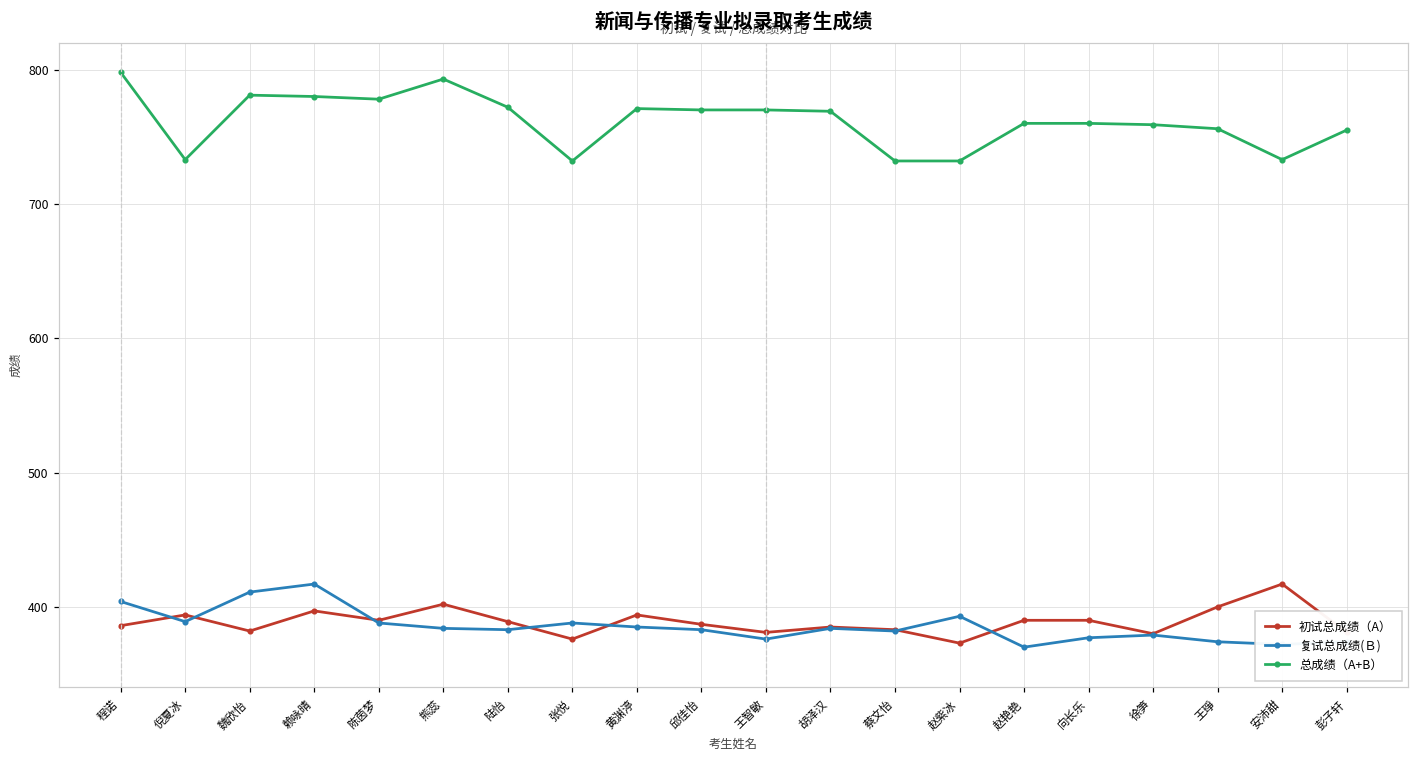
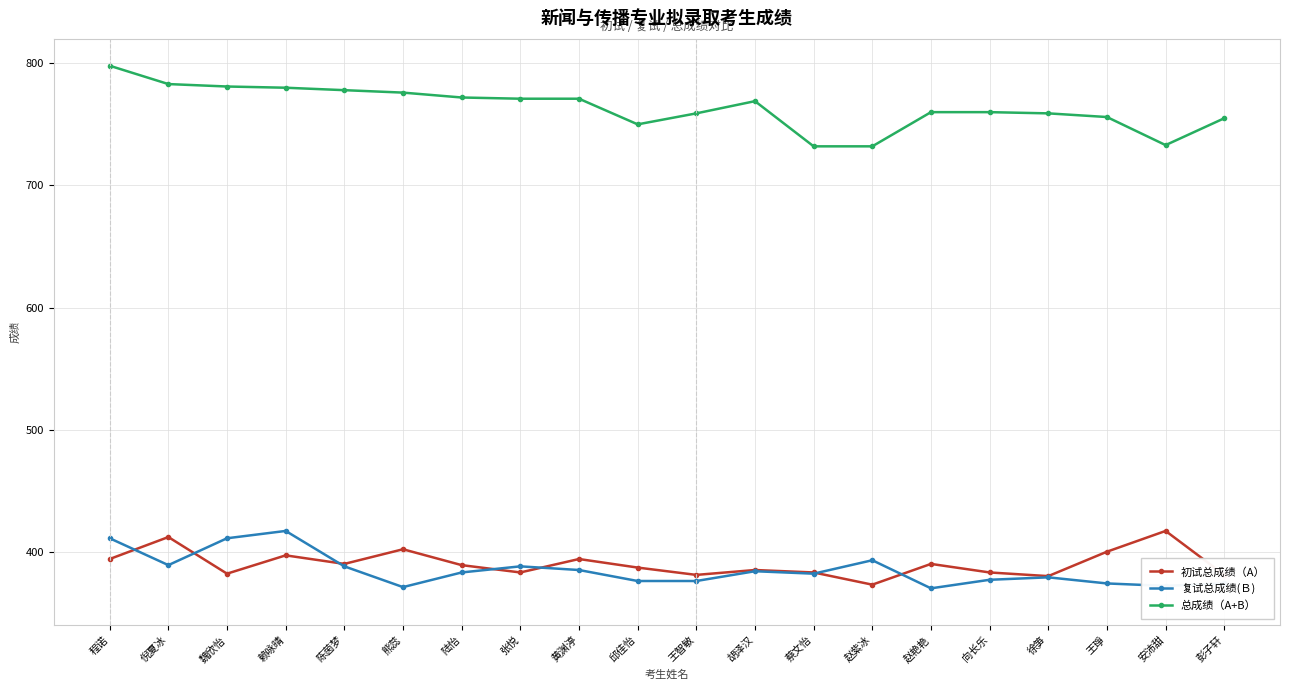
初试总成绩（A）, 程诺: 386 -> 394
复试总成绩(Ｂ), 程诺: 404 -> 411
初试总成绩（A）, 倪夏冰: 394 -> 412
总成绩（A+B）, 倪夏冰: 733 -> 783
复试总成绩(Ｂ), 熊蕊: 384 -> 371
总成绩（A+B）, 熊蕊: 793 -> 776
初试总成绩（A）, 张悦: 376 -> 383
总成绩（A+B）, 张悦: 732 -> 771
复试总成绩(Ｂ), 邱佳怡: 383 -> 376
总成绩（A+B）, 邱佳怡: 770 -> 750
总成绩（A+B）, 王智敏: 770 -> 759
初试总成绩（A）, 向长乐: 390 -> 383
